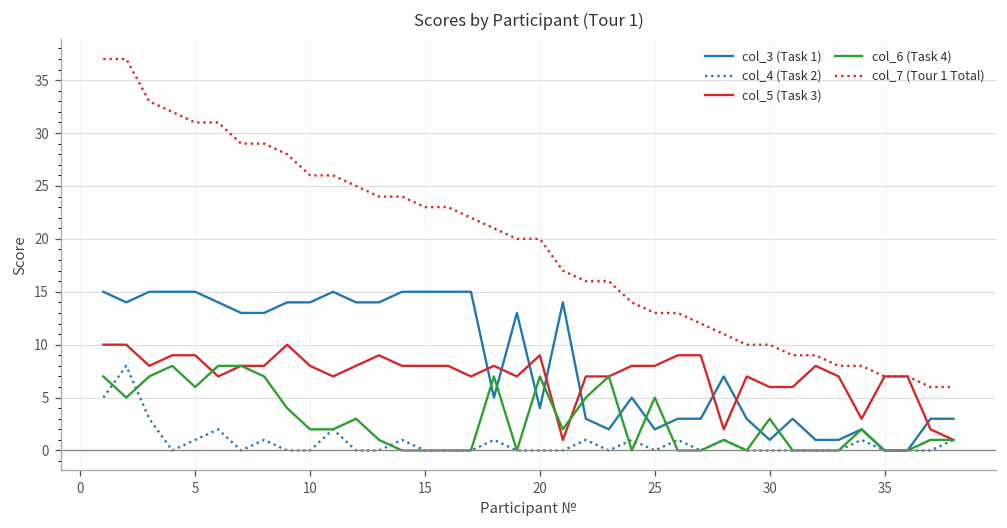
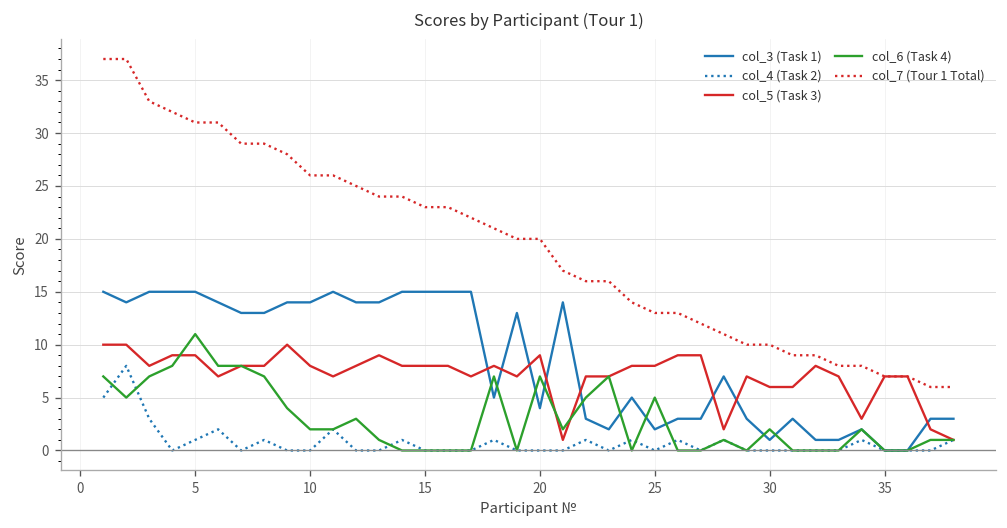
col_6 (Task 4), 5: 6 -> 11
col_6 (Task 4), 30: 3 -> 2
